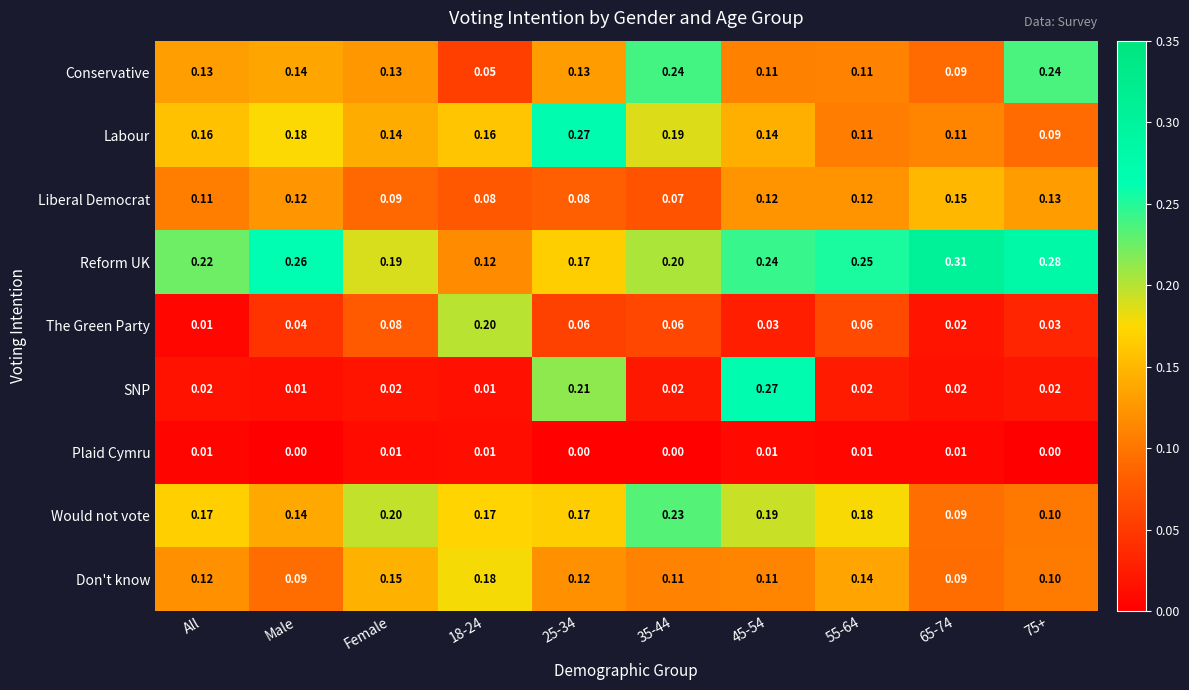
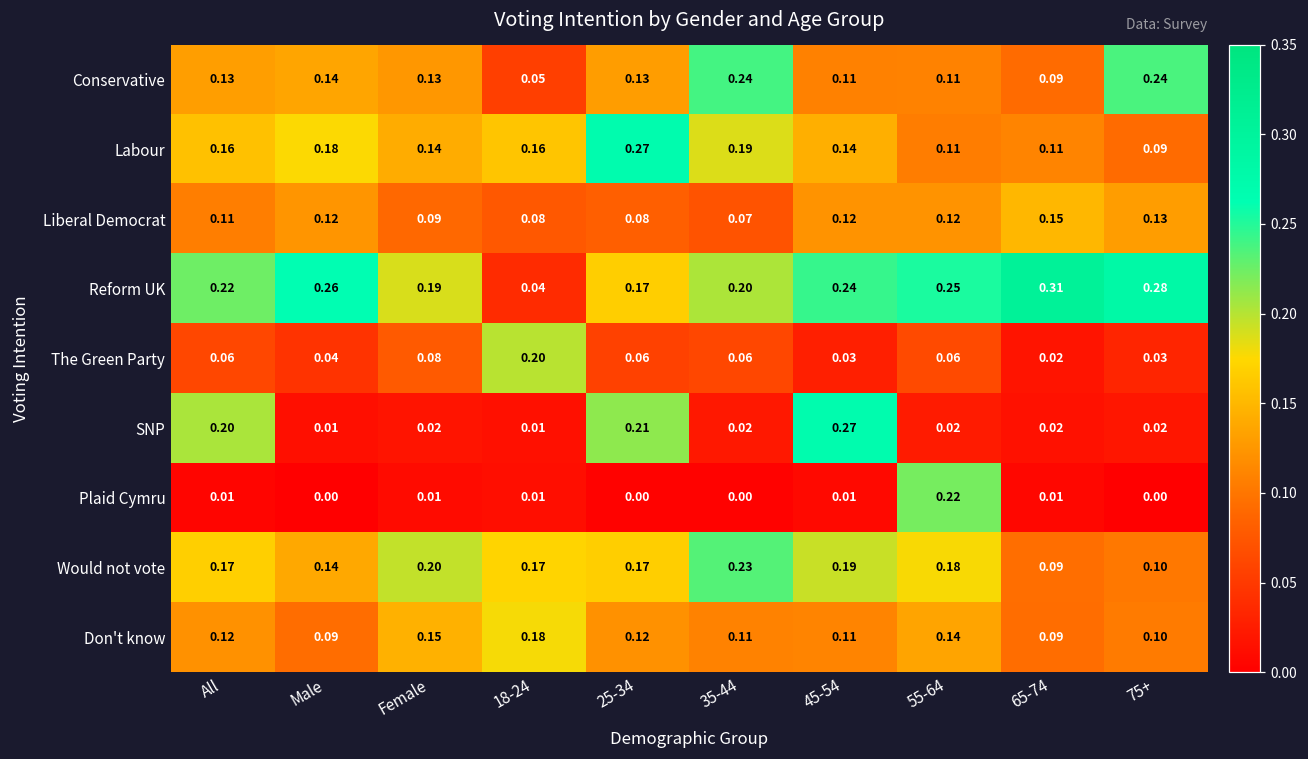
Reform UK, 18-24: 0.12 -> 0.04
The Green Party, All: 0.01 -> 0.06
SNP, All: 0.02 -> 0.20
Plaid Cymru, 55-64: 0.01 -> 0.22
